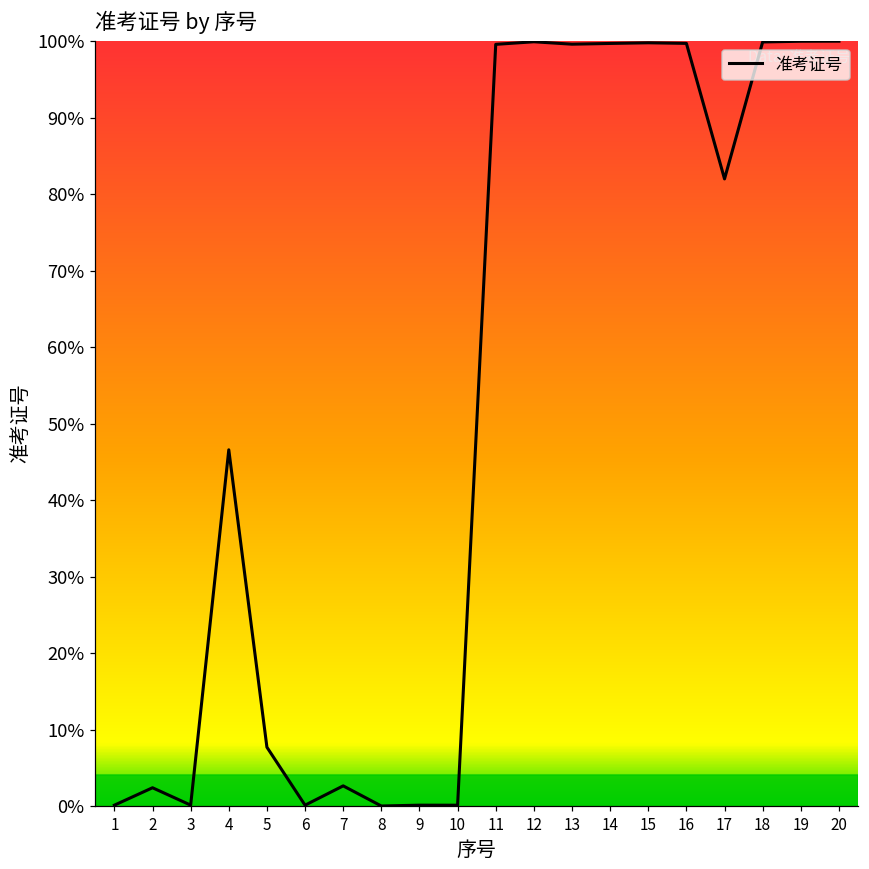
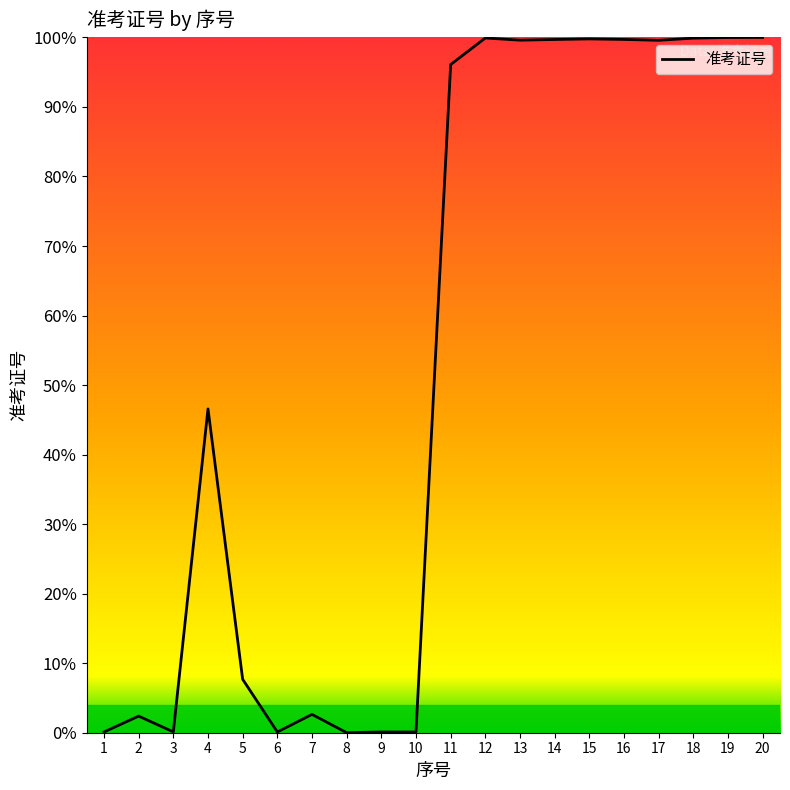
11: 100% -> 96%
17: 82% -> 100%
